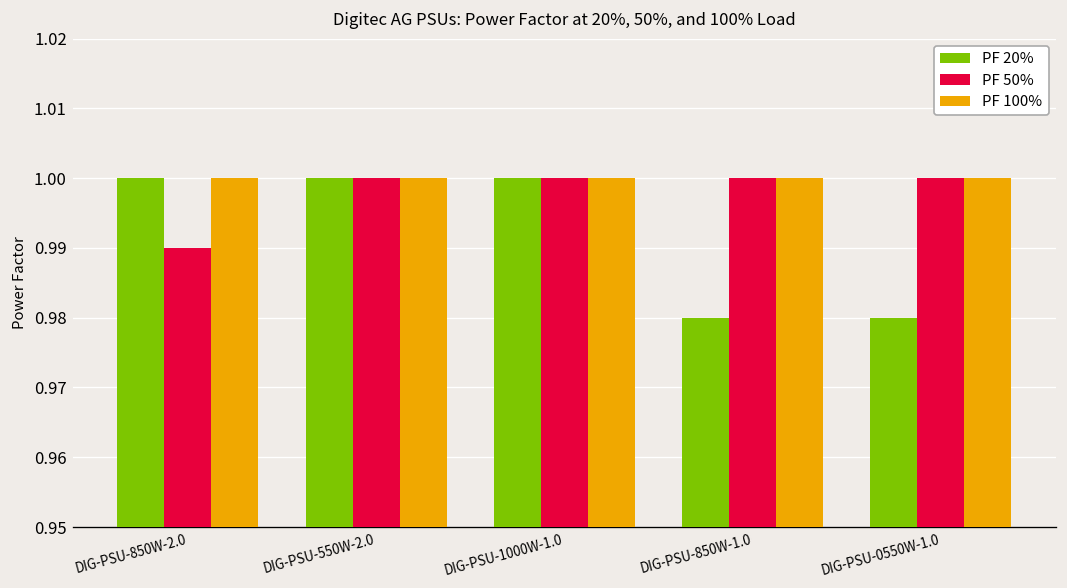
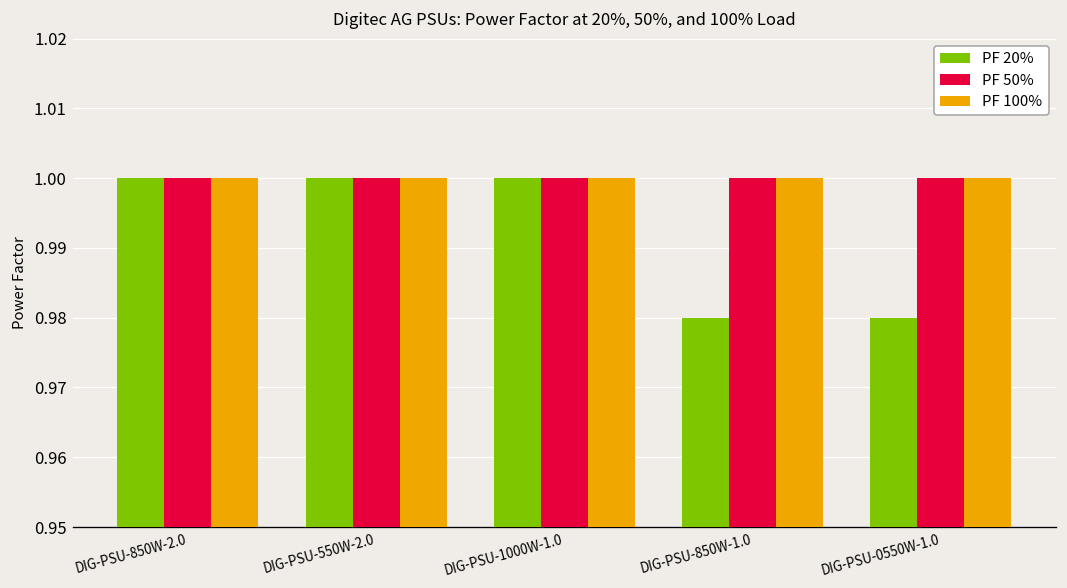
PF 50%, DIG-PSU-850W-2.0: 0.99 -> 1.00
